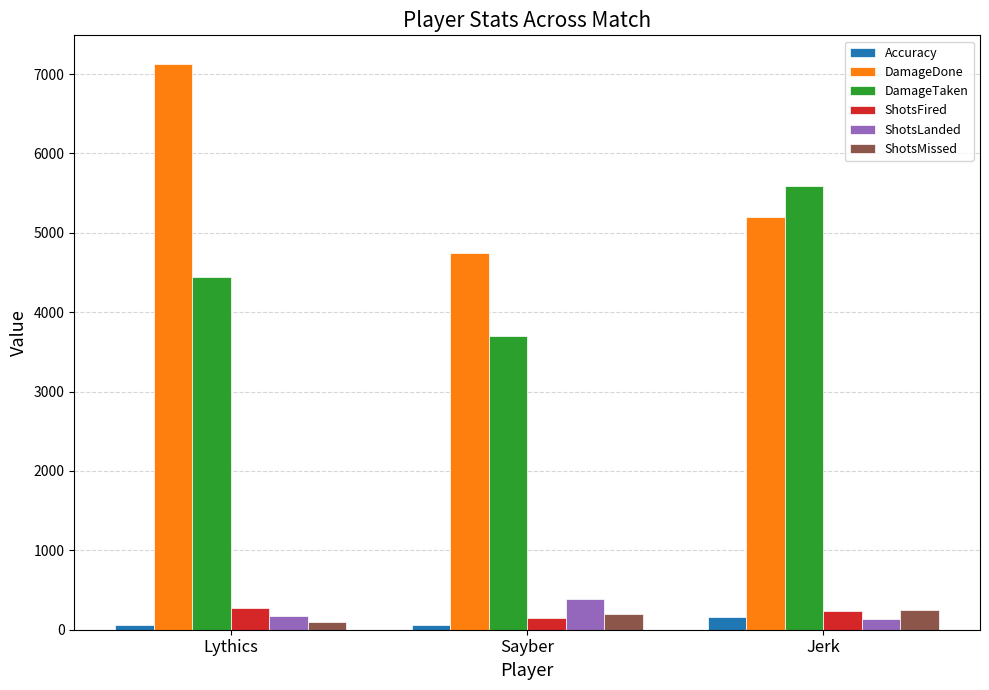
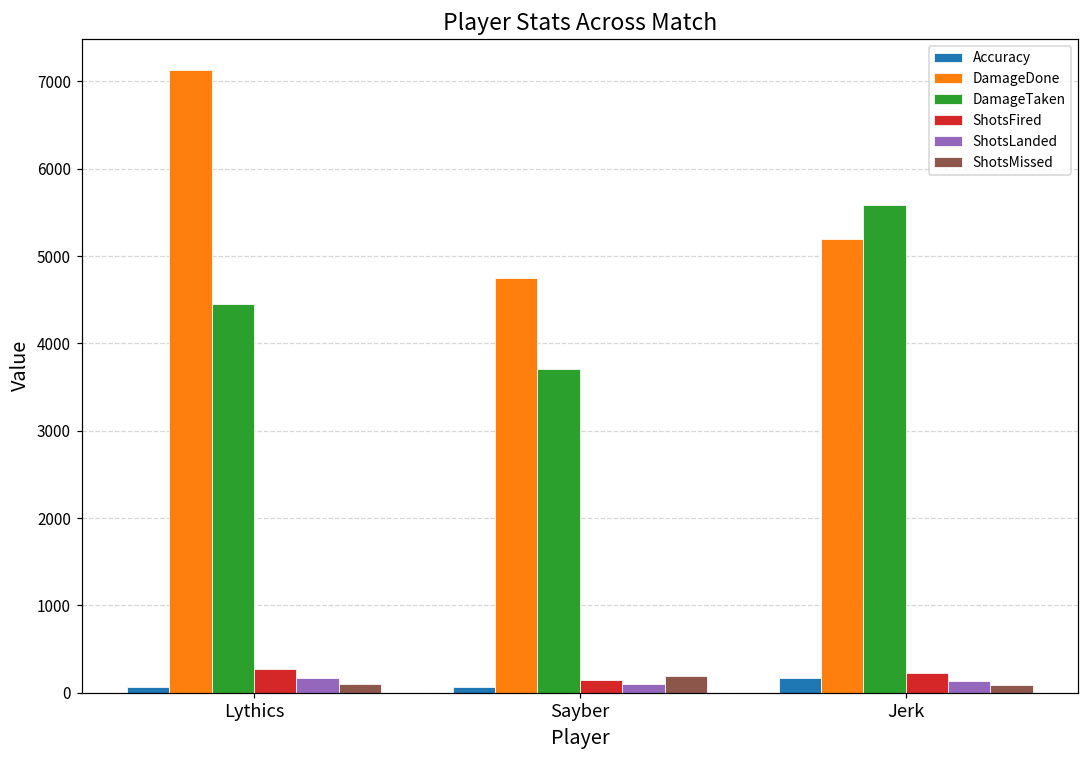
ShotsLanded, Sayber: 400 -> 100
ShotsMissed, Jerk: 300 -> 100
